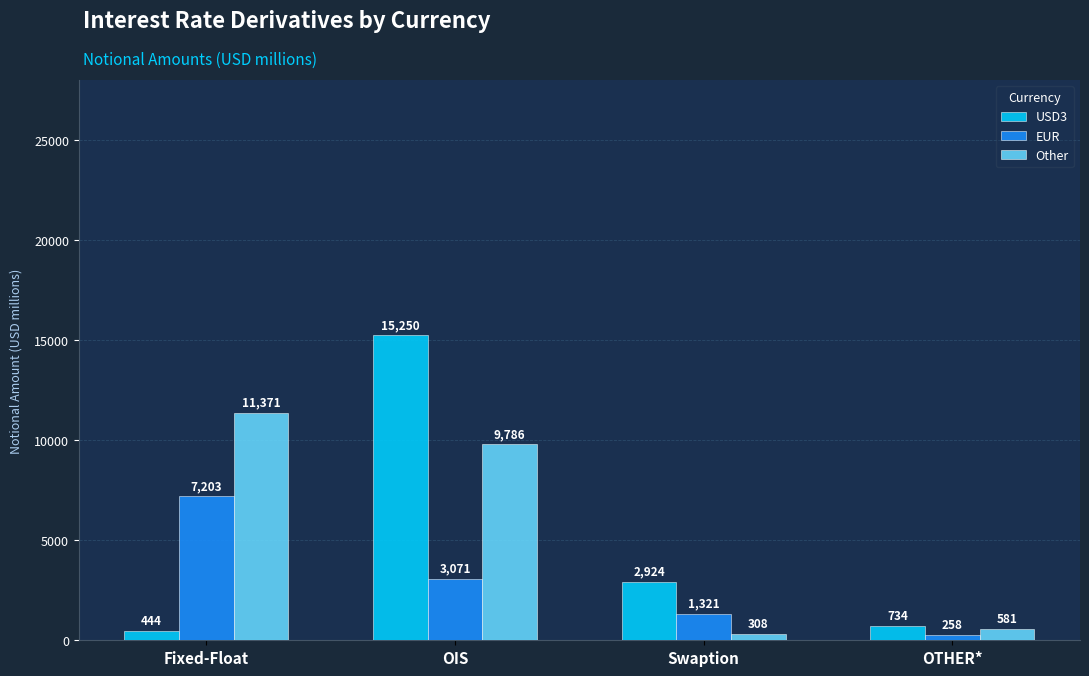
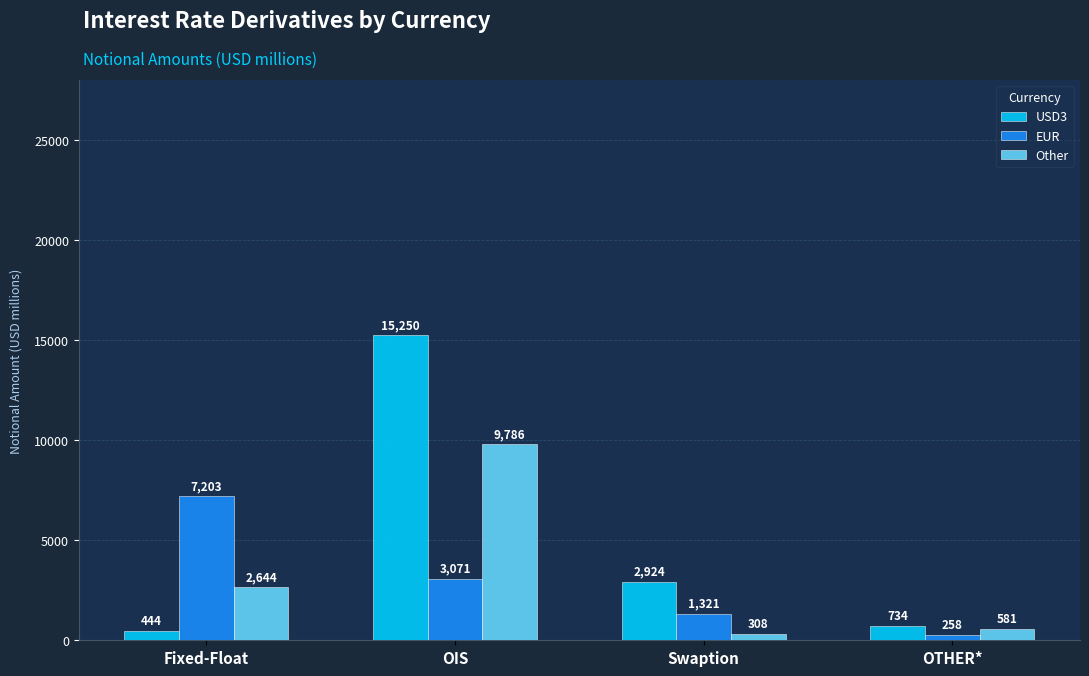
Other, Fixed-Float: 11,371 -> 2,644
